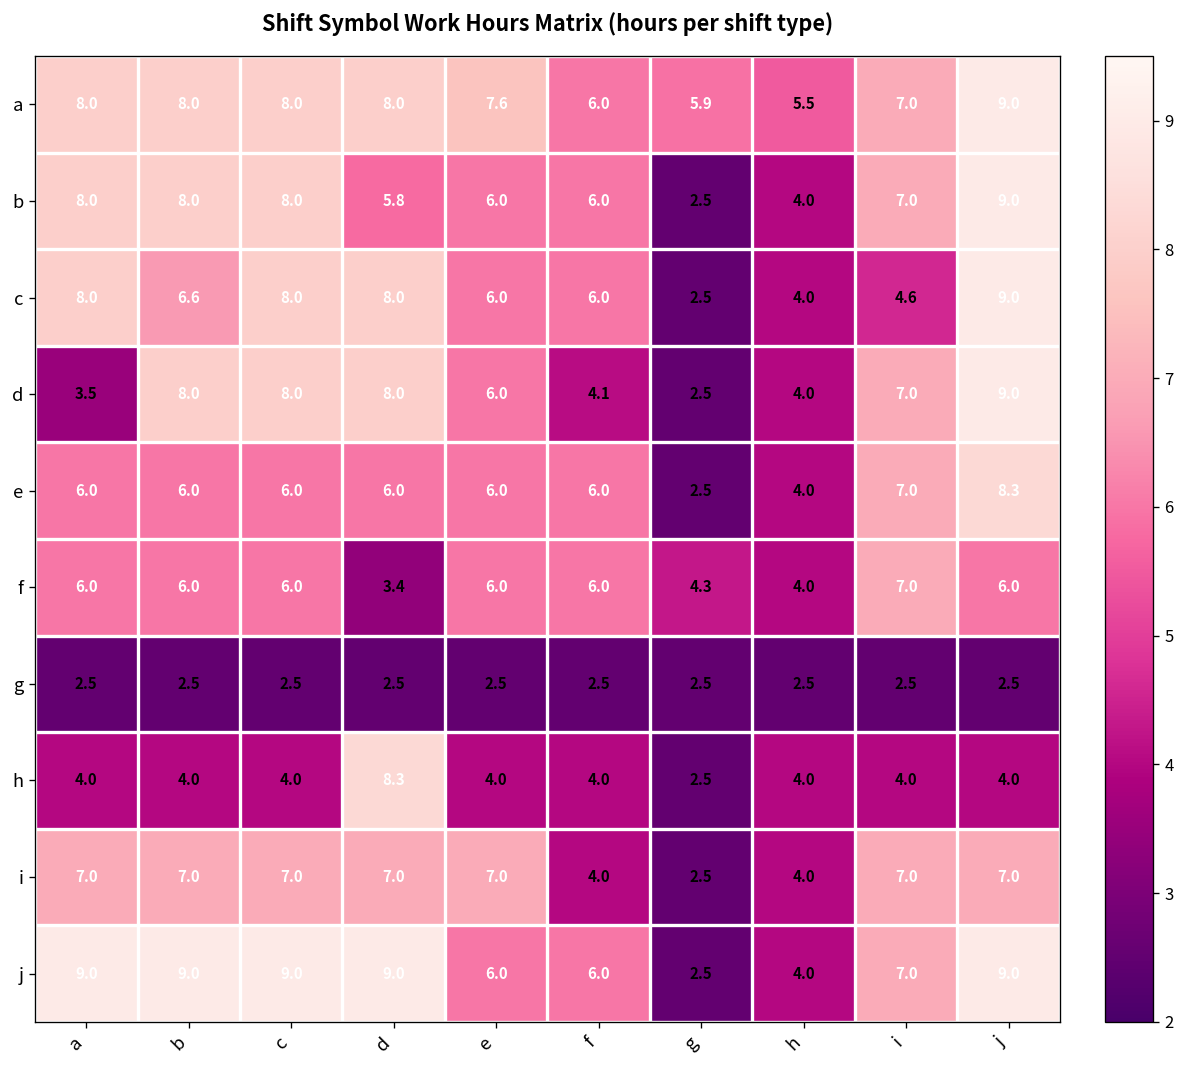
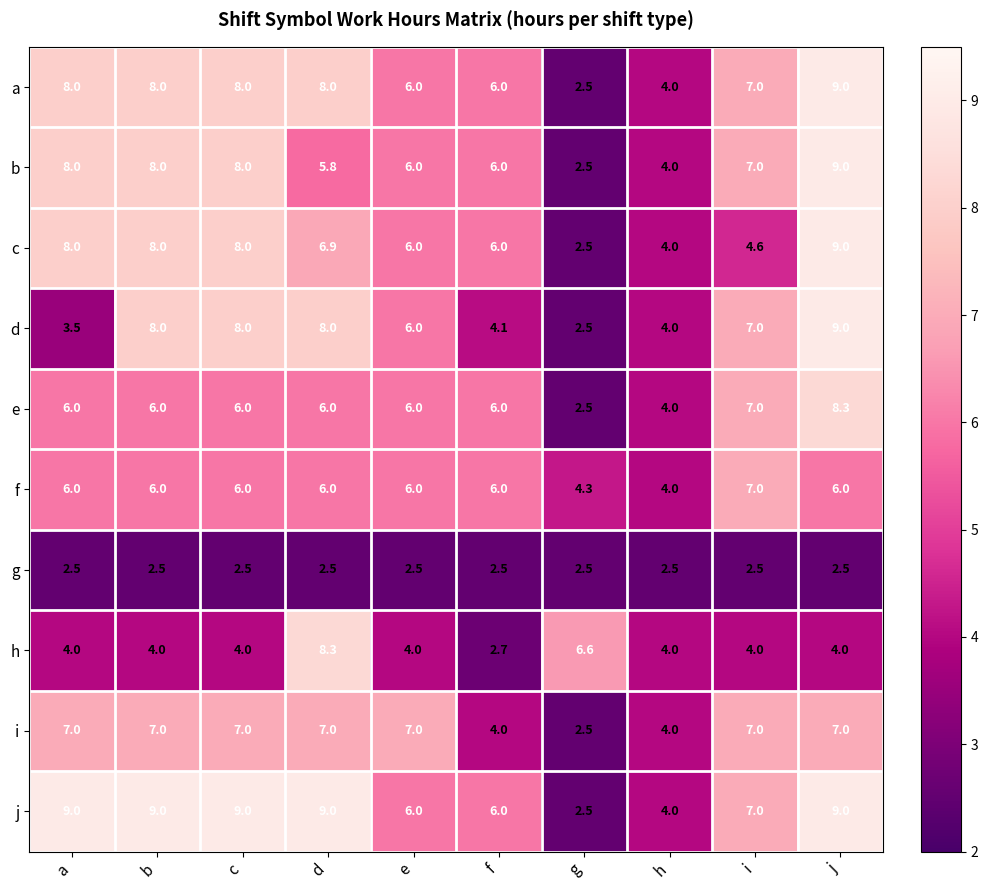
a, e: 7.6 -> 6.0
a, g: 5.9 -> 2.5
a, h: 5.5 -> 4.0
c, b: 6.6 -> 8.0
c, d: 8.0 -> 6.9
f, d: 3.4 -> 6.0
h, f: 4.0 -> 2.7
h, g: 2.5 -> 6.6
